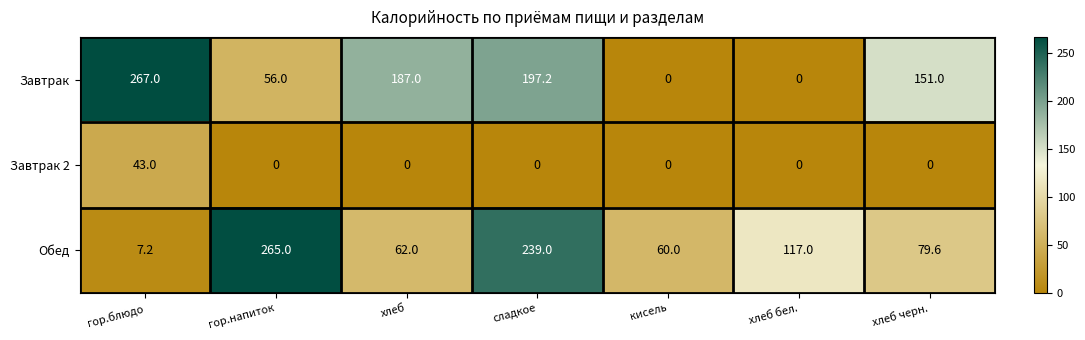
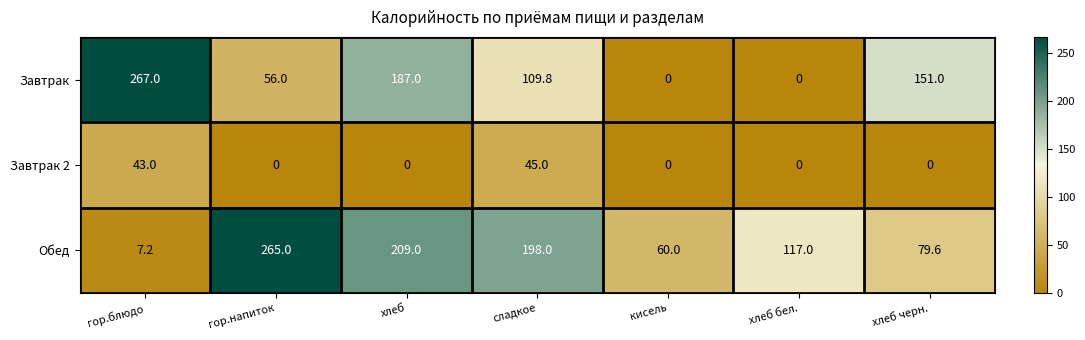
Завтрак, сладкое: 197.2 -> 109.8
Завтрак 2, сладкое: 0 -> 45.0
Обед, хлеб: 62.0 -> 209.0
Обед, сладкое: 239.0 -> 198.0
